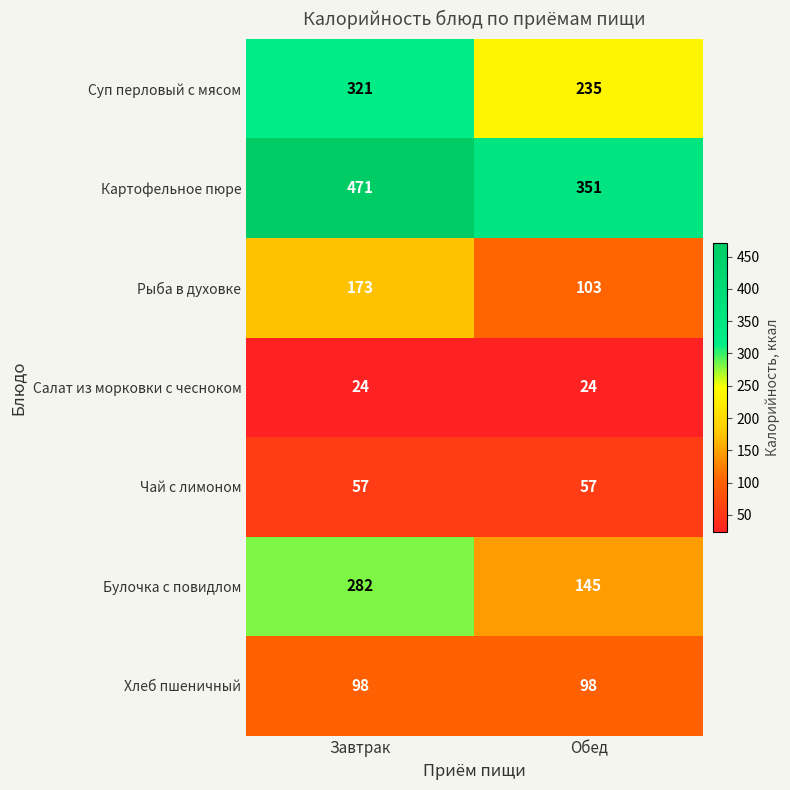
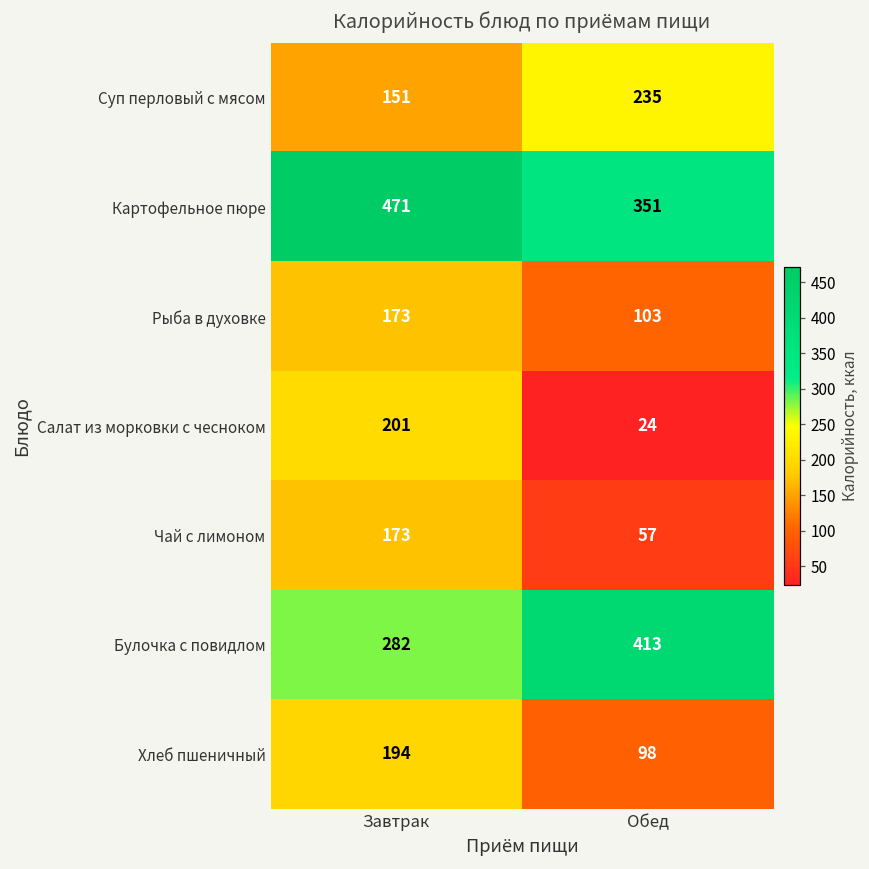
Суп перловый с мясом, Завтрак: 321 -> 151
Салат из морковки с чесноком, Завтрак: 24 -> 201
Чай с лимоном, Завтрак: 57 -> 173
Булочка с повидлом, Обед: 145 -> 413
Хлеб пшеничный, Завтрак: 98 -> 194
